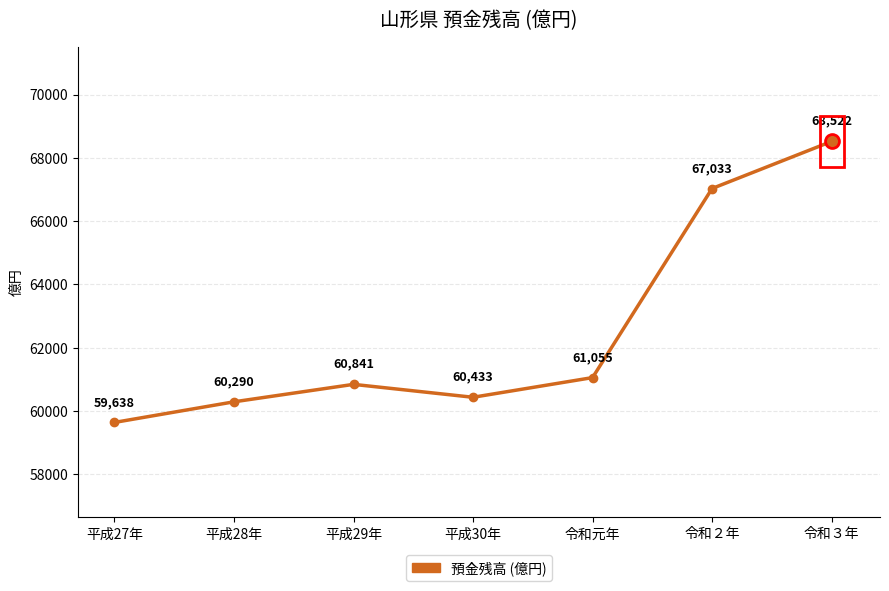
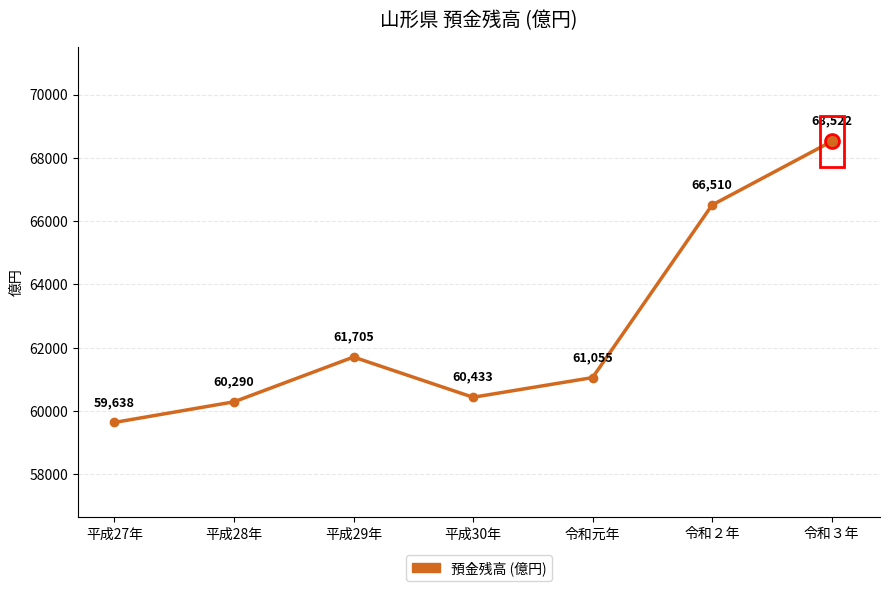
預金残高 (億円), 平成29年: 60,841 -> 61,705
預金残高 (億円), 令和２年: 67,033 -> 66,510
